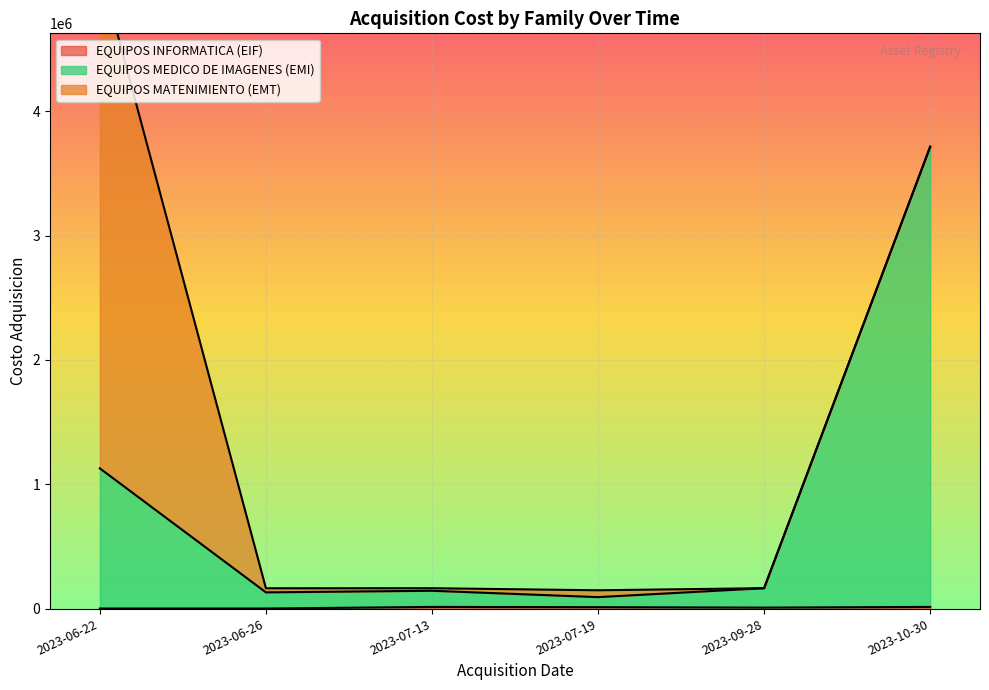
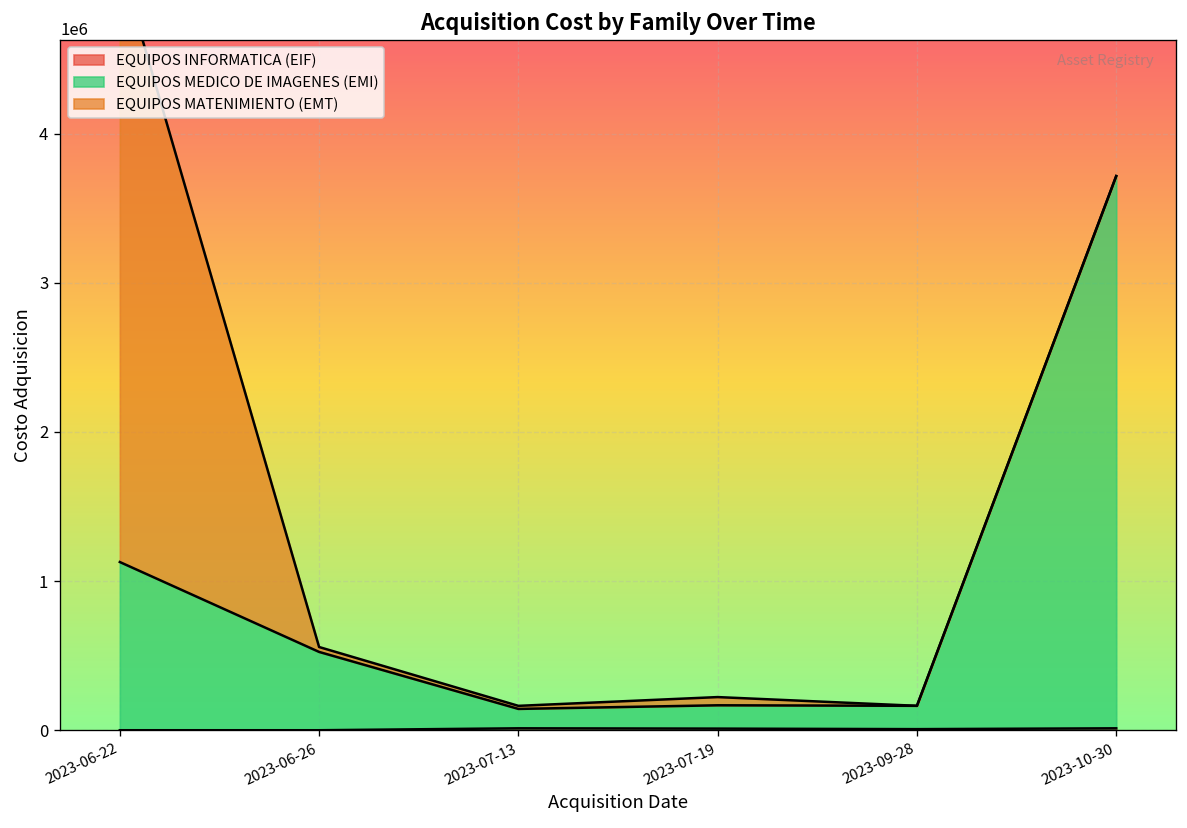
EQUIPOS MEDICO DE IMAGENES (EMI), 2023-06-26: 130000 -> 520000
EQUIPOS MEDICO DE IMAGENES (EMI), 2023-07-19: 80000 -> 160000
